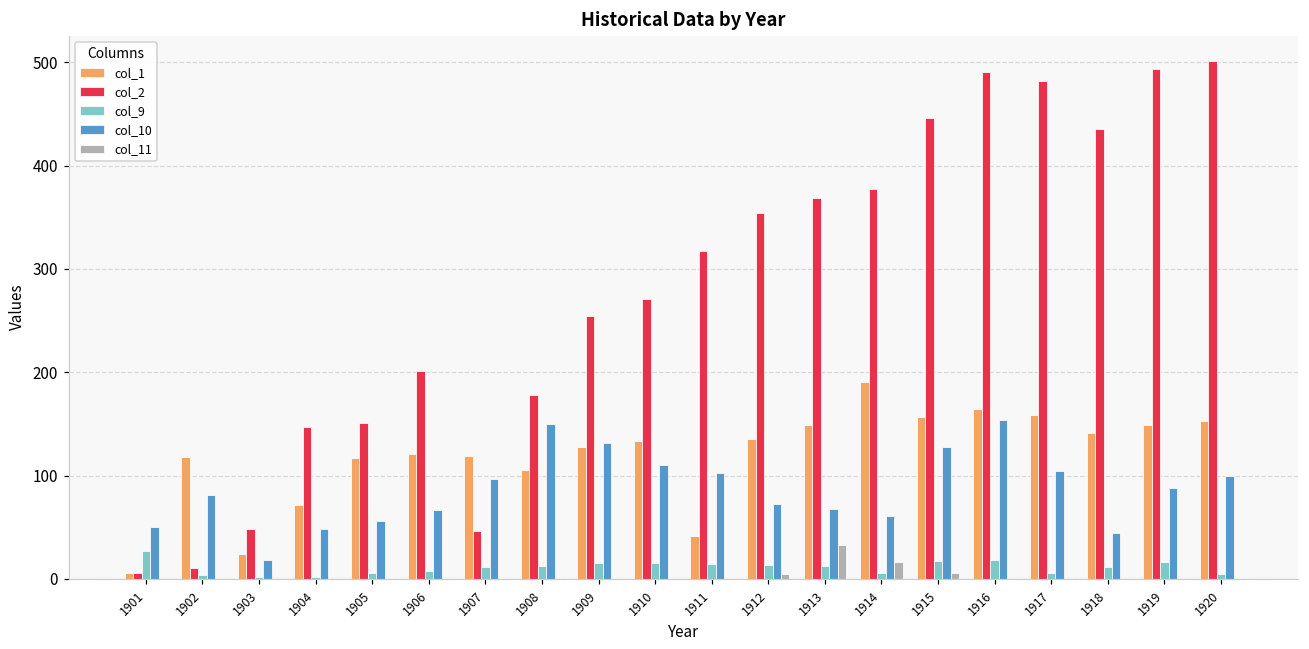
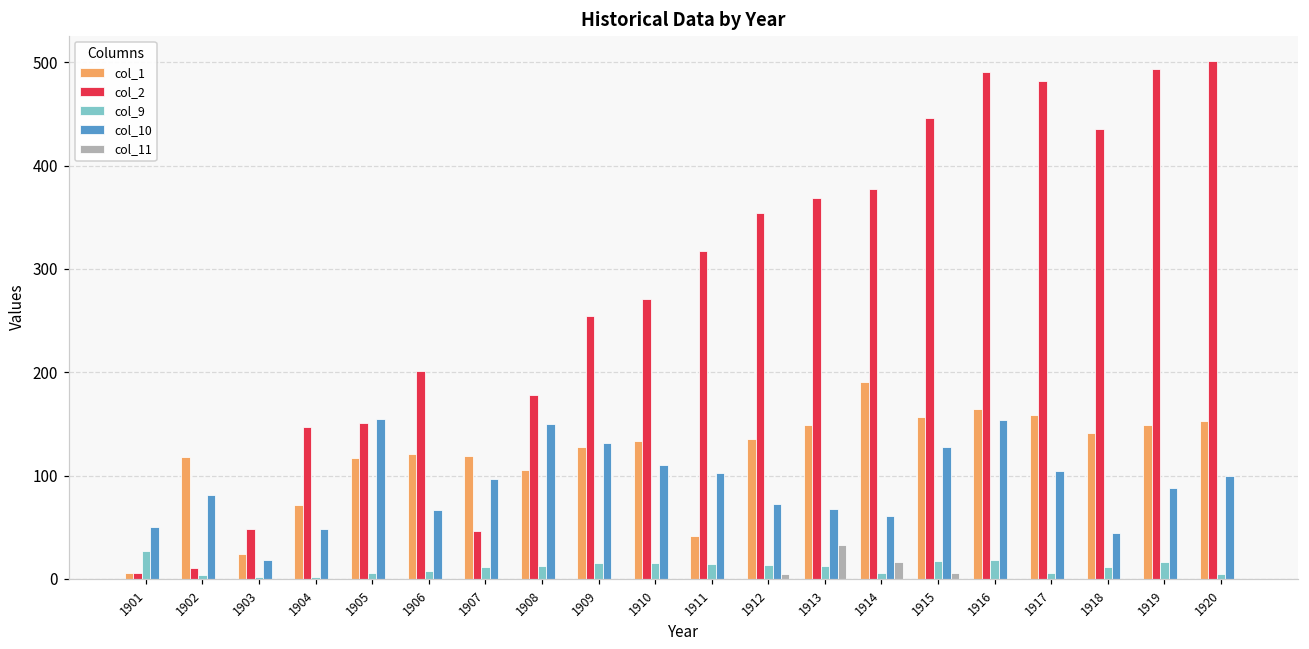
col_10, 1905: 60 -> 160
